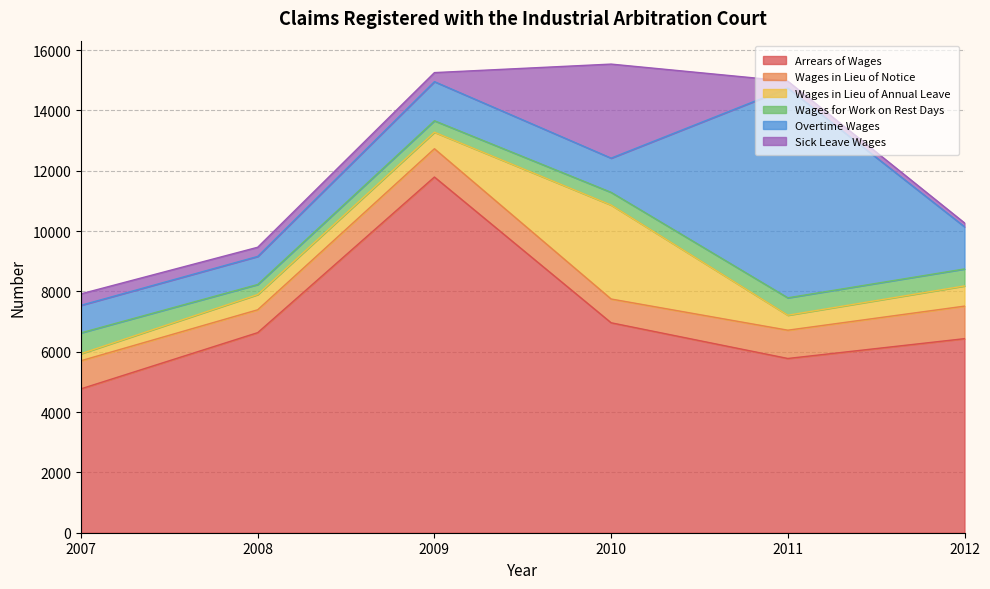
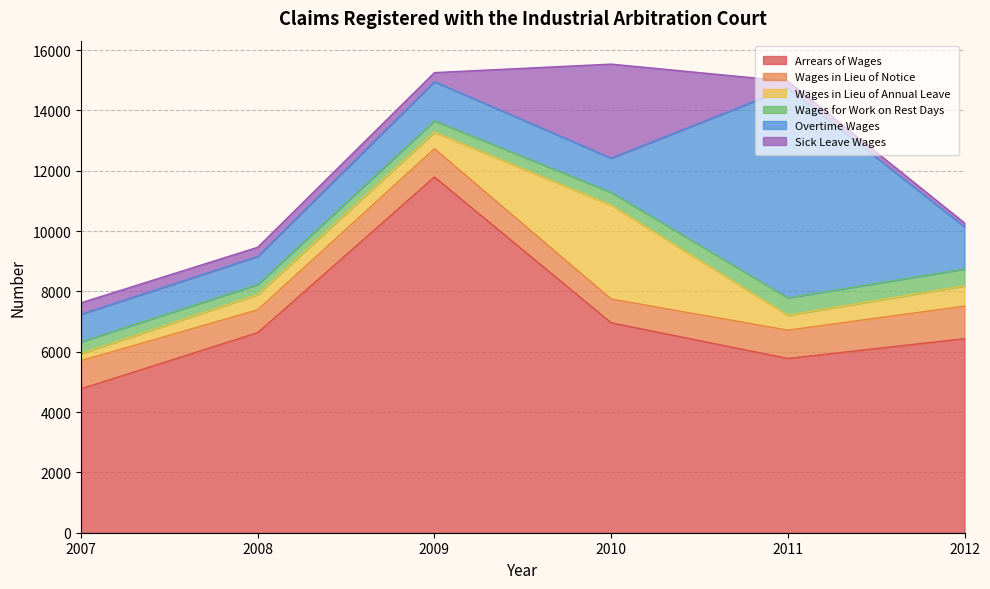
Wages for Work on Rest Days, 2007: 700 -> 400
